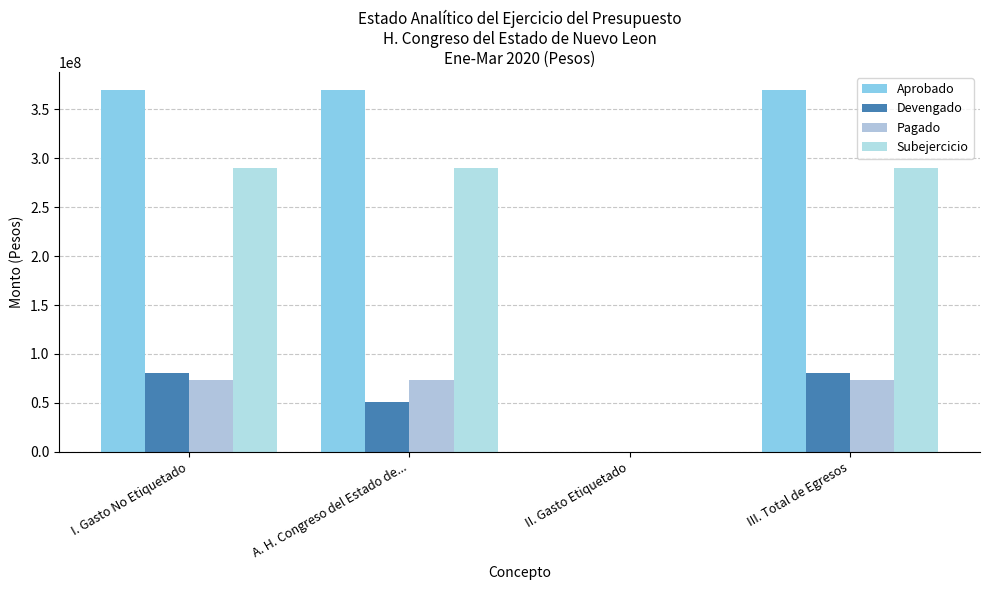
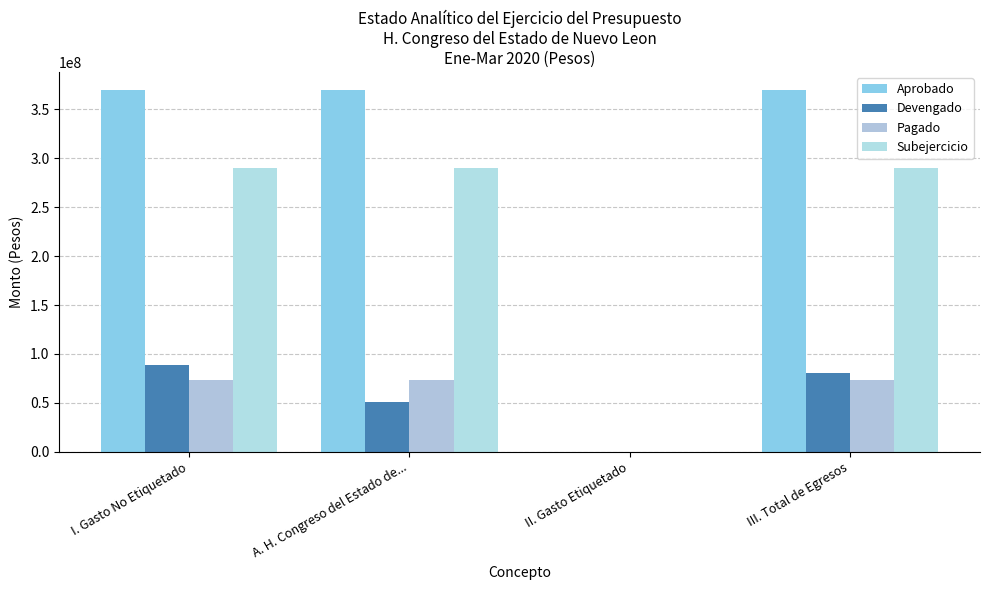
Devengado, I. Gasto No Etiquetado: 80000000 -> 90000000
